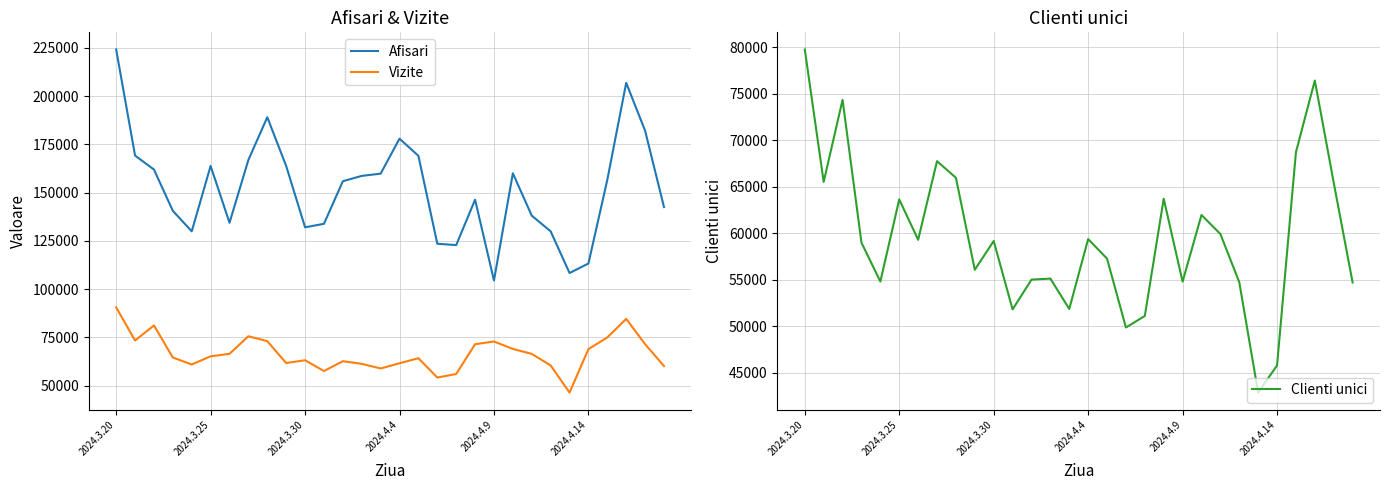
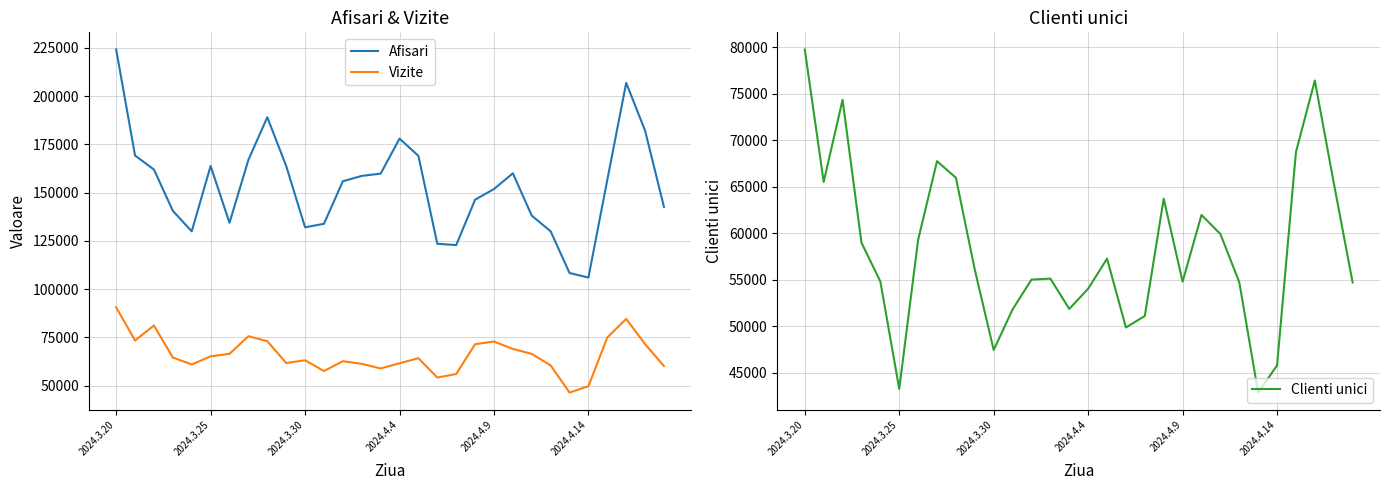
Afisari & Vizite, Afisari, 2024.4.9: 105000 -> 152000
Afisari & Vizite, Afisari, 2024.4.14: 113000 -> 106000
Afisari & Vizite, Vizite, 2024.4.14: 69000 -> 50000
Clienti unici, 2024.3.25: 64000 -> 43000
Clienti unici, 2024.3.30: 59000 -> 47000
Clienti unici, 2024.4.4: 59000 -> 54000
